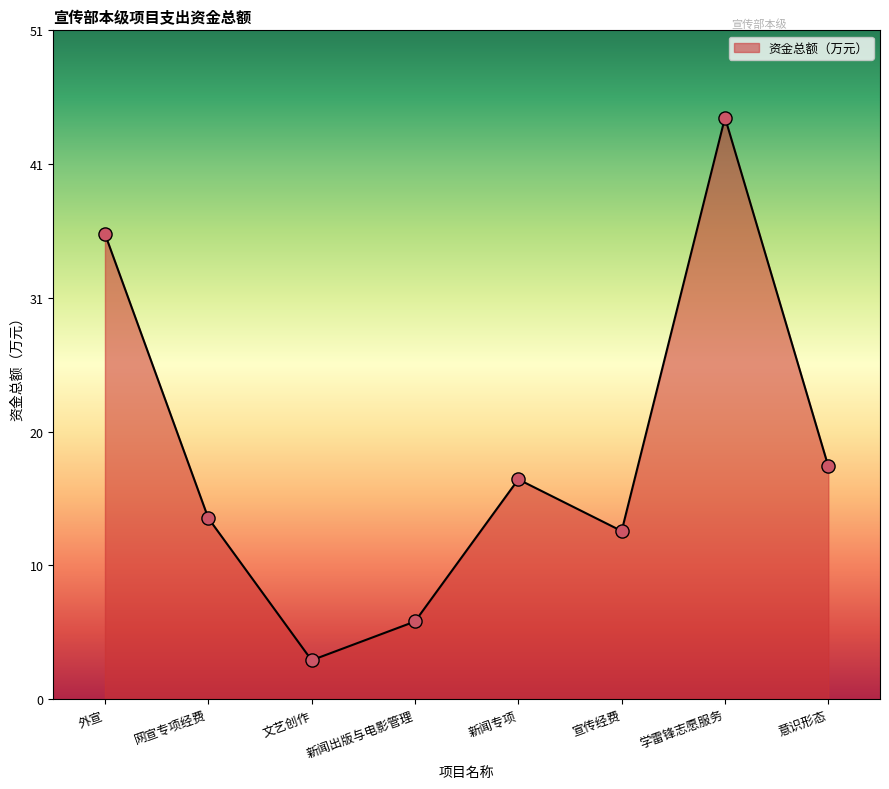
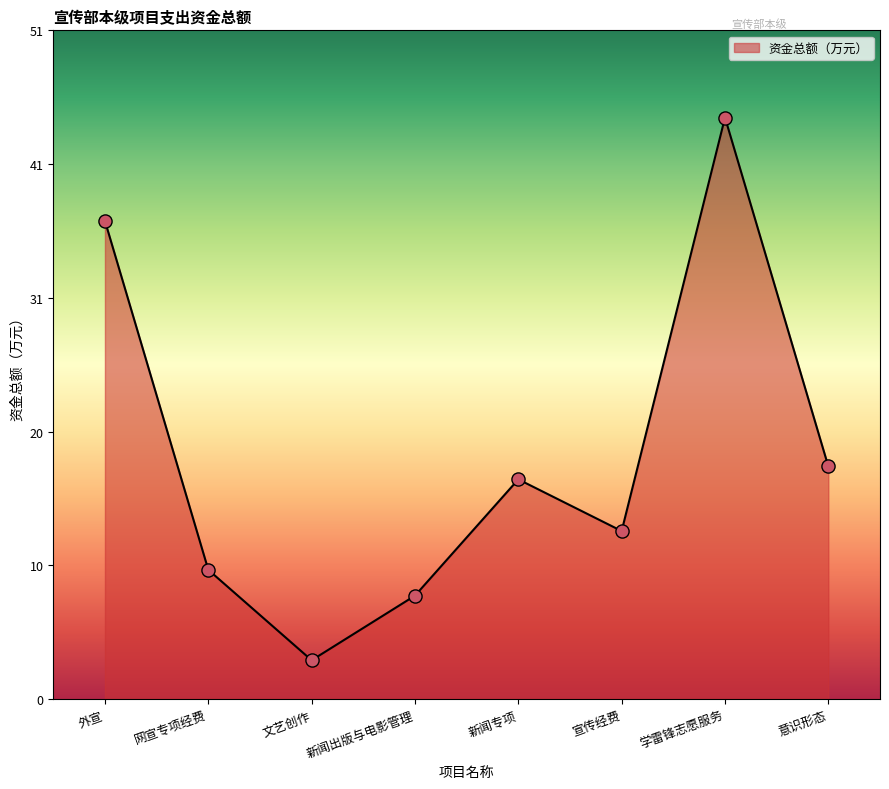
外宣: 36 -> 37
网宣专项经费: 14 -> 10
新闻出版与电影管理: 6 -> 8
